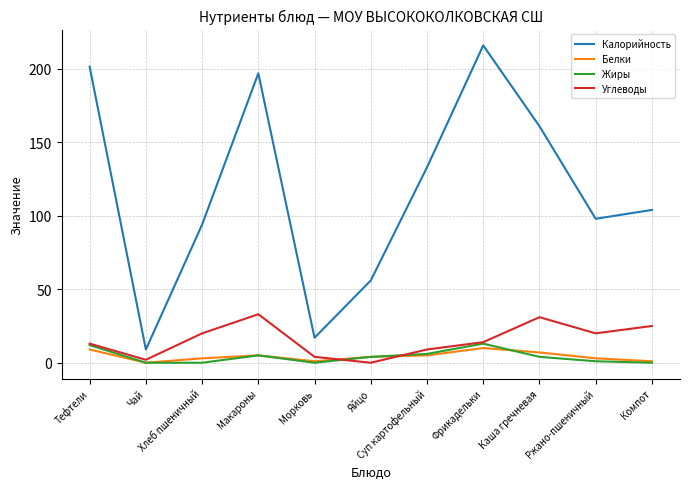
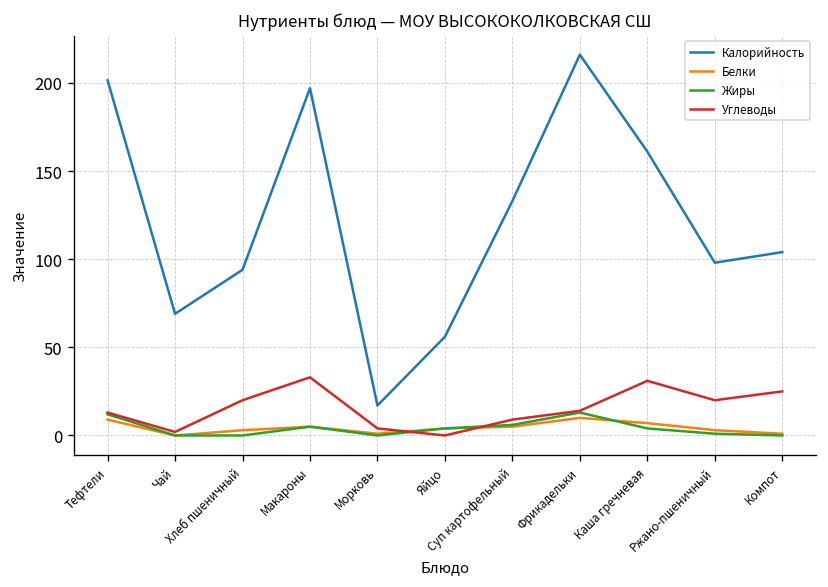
Калорийность, Чай: 9 -> 69
